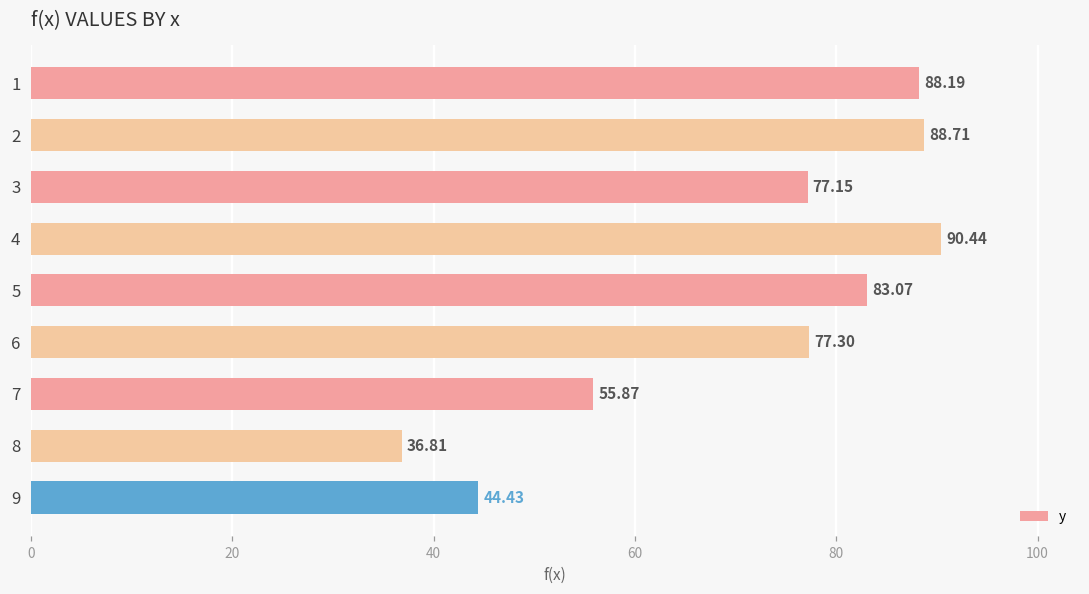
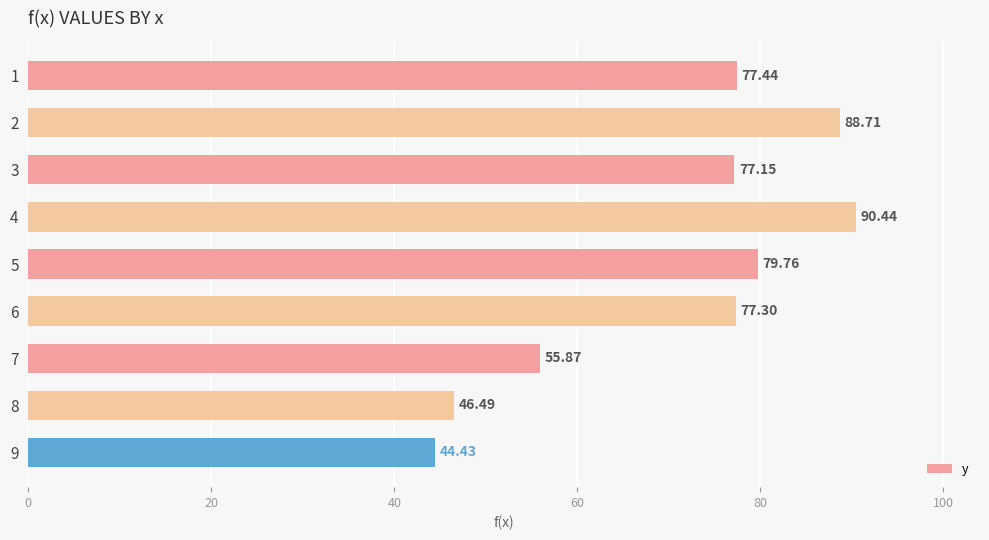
1: 88.19 -> 77.44
5: 83.07 -> 79.76
8: 36.81 -> 46.49
